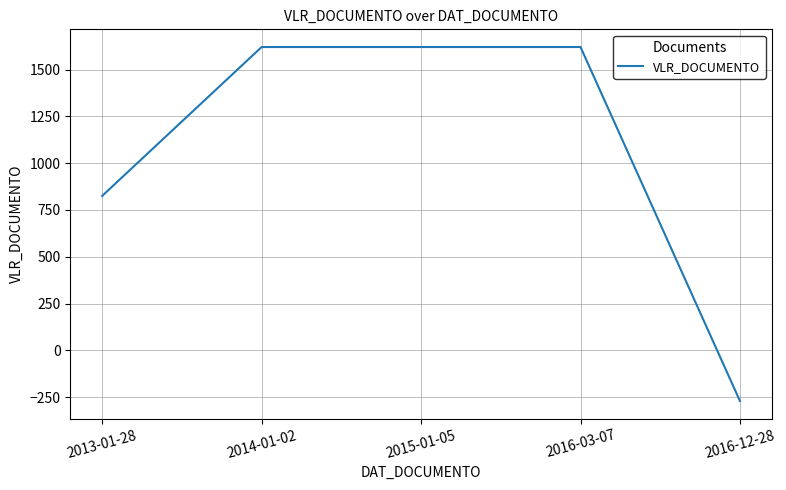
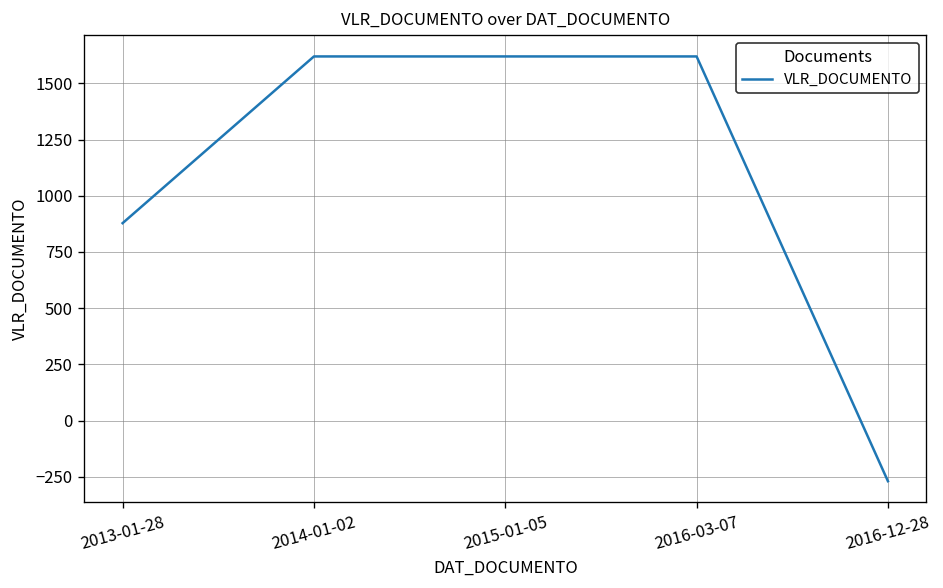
2013-01-28: 830 -> 880
